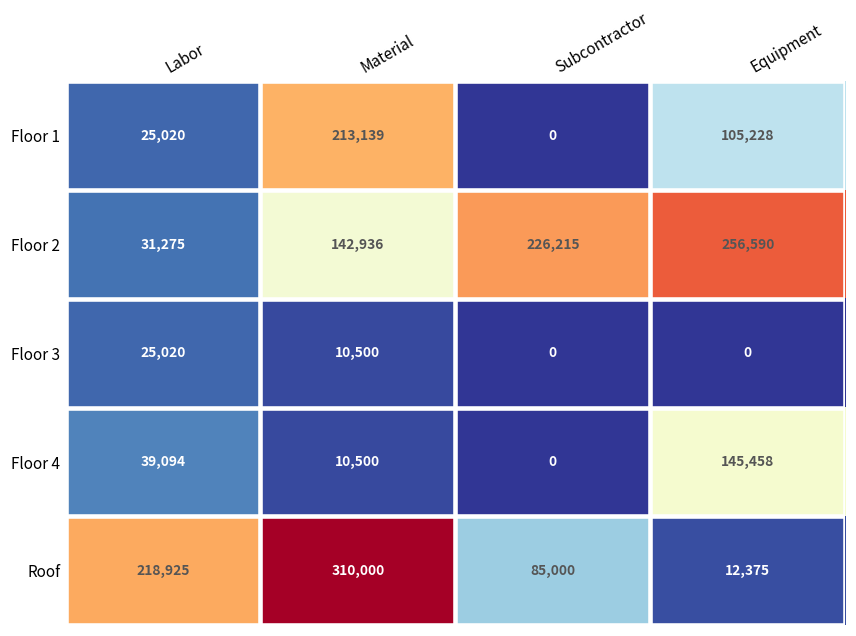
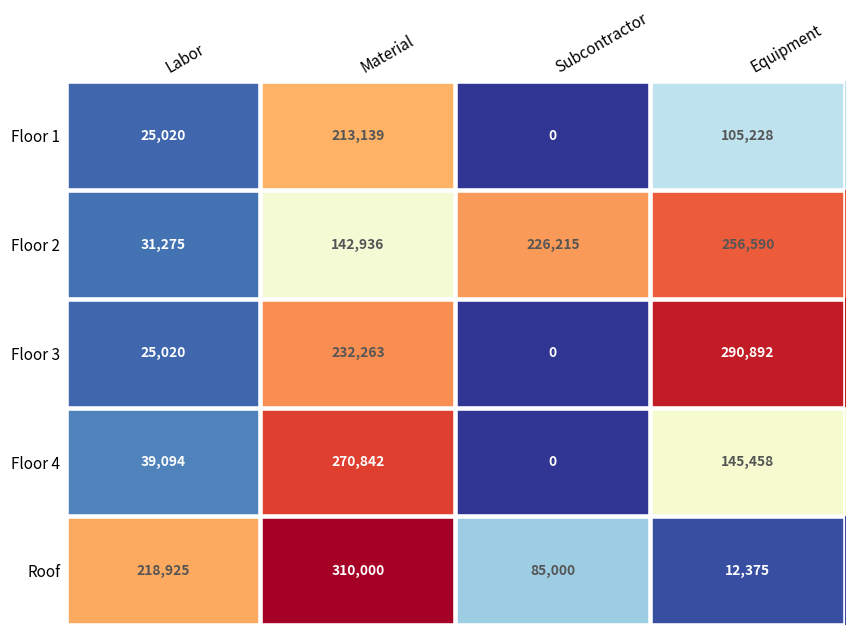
Floor 3, Material: 10,500 -> 232,263
Floor 3, Equipment: 0 -> 290,892
Floor 4, Material: 10,500 -> 270,842
